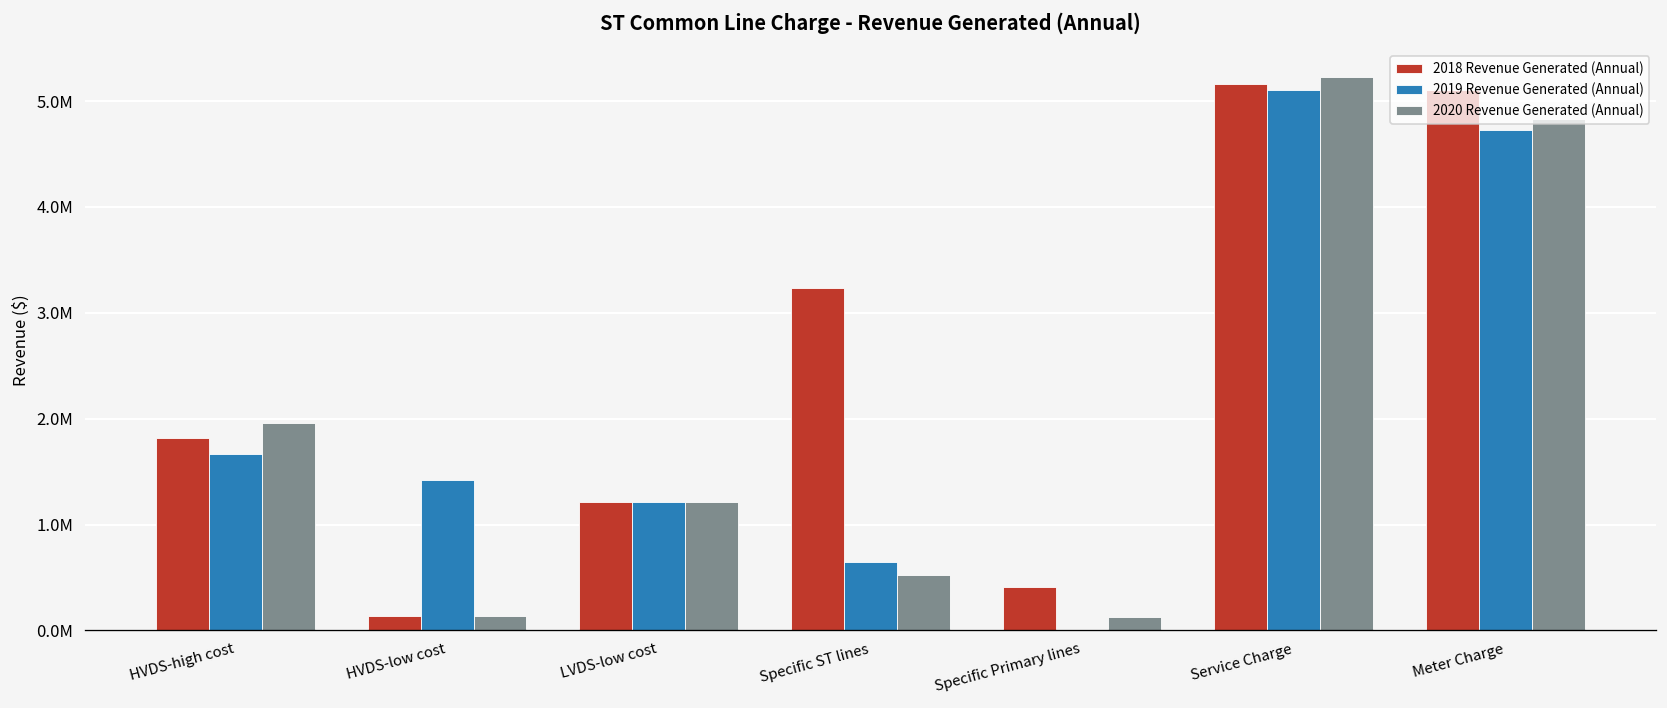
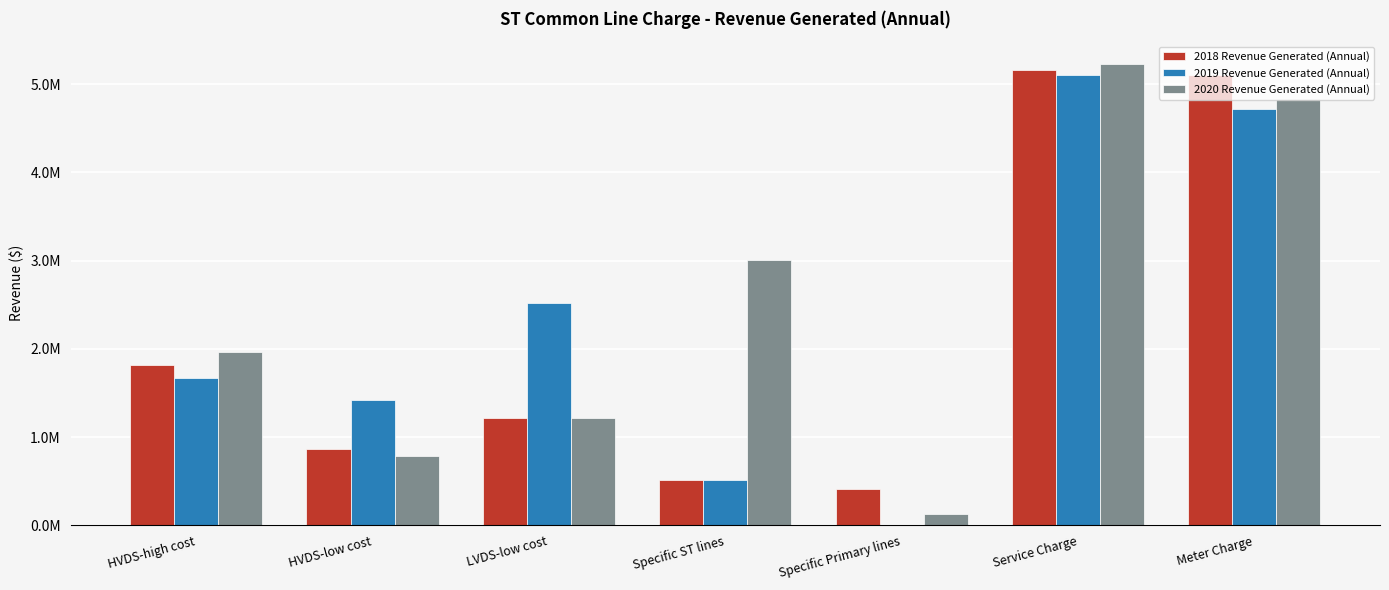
2018 Revenue Generated (Annual), HVDS-low cost: 100000 -> 900000
2020 Revenue Generated (Annual), HVDS-low cost: 100000 -> 800000
2019 Revenue Generated (Annual), LVDS-low cost: 1200000 -> 2500000
2018 Revenue Generated (Annual), Specific ST lines: 3200000 -> 500000
2019 Revenue Generated (Annual), Specific ST lines: 600000 -> 500000
2020 Revenue Generated (Annual), Specific ST lines: 500000 -> 3000000
